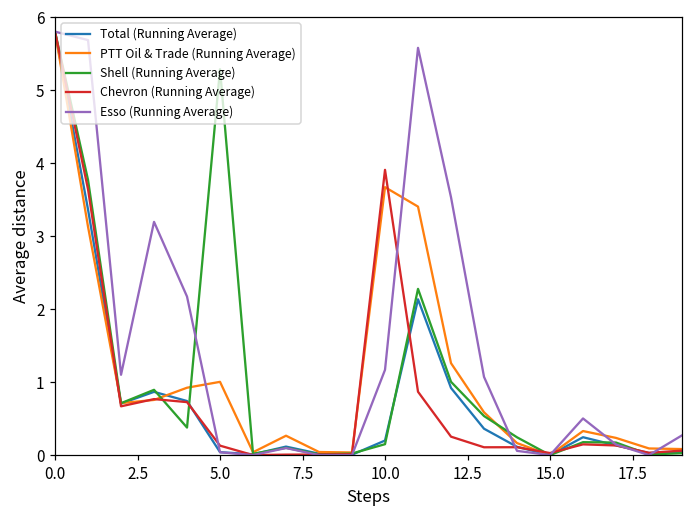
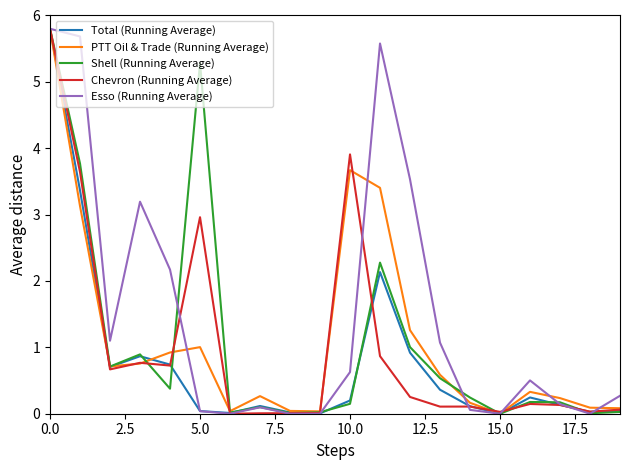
Chevron (Running Average), 5.0: 0.1 -> 3.0
Esso (Running Average), 10.0: 1.2 -> 0.6
